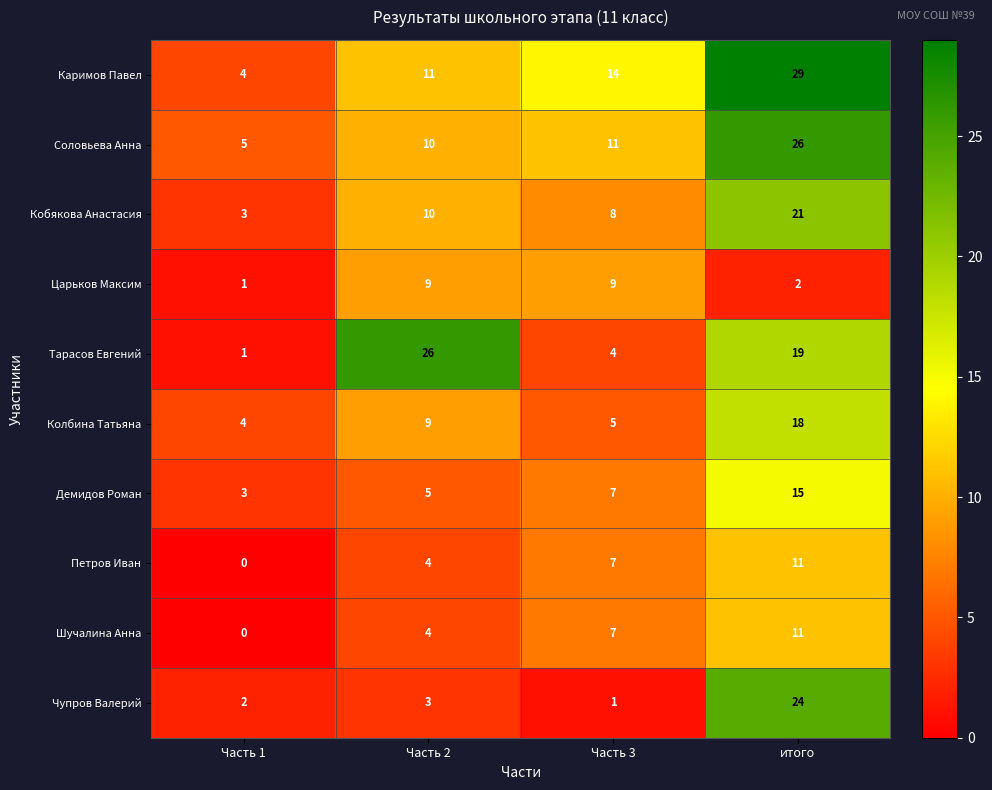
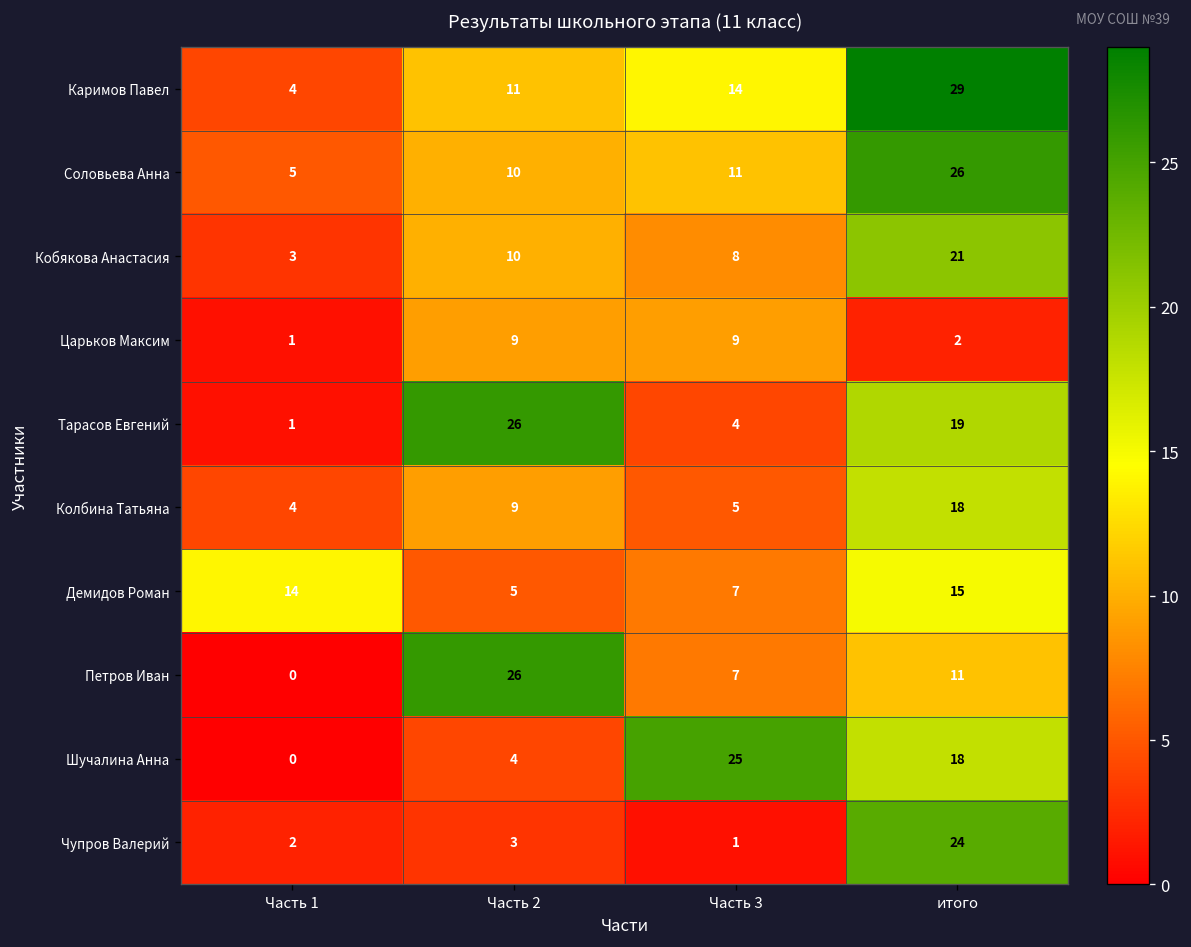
Демидов Роман, Часть 1: 3 -> 14
Петров Иван, Часть 2: 4 -> 26
Шучалина Анна, Часть 3: 7 -> 25
Шучалина Анна, итого: 11 -> 18
